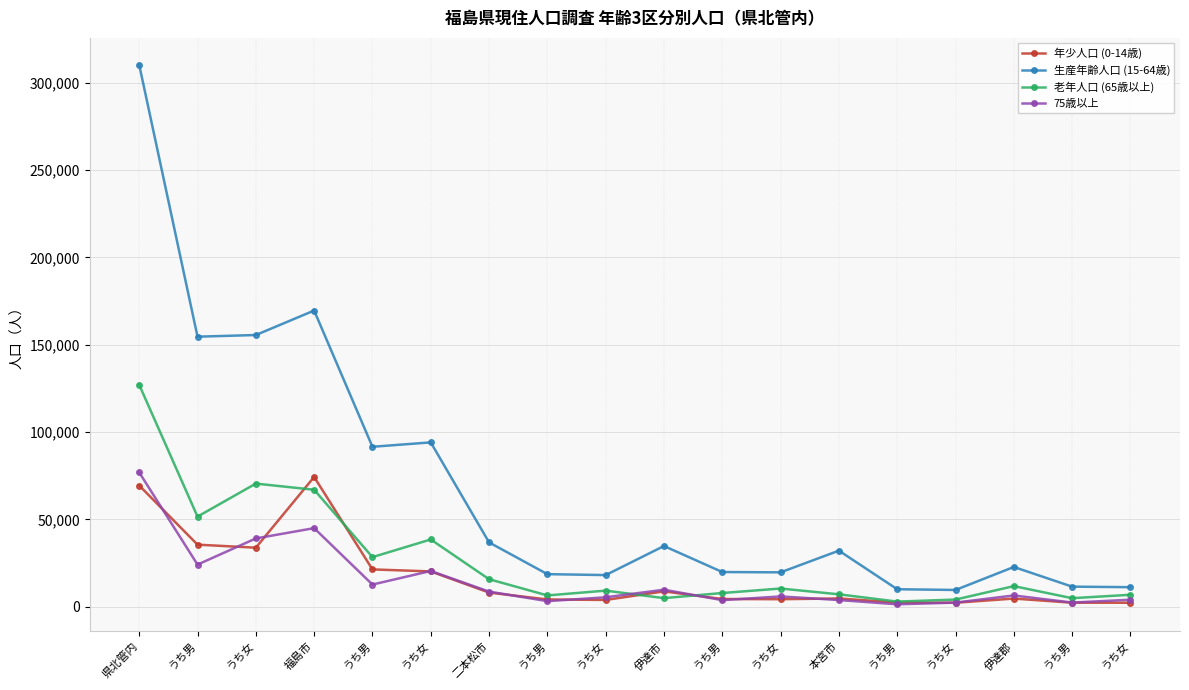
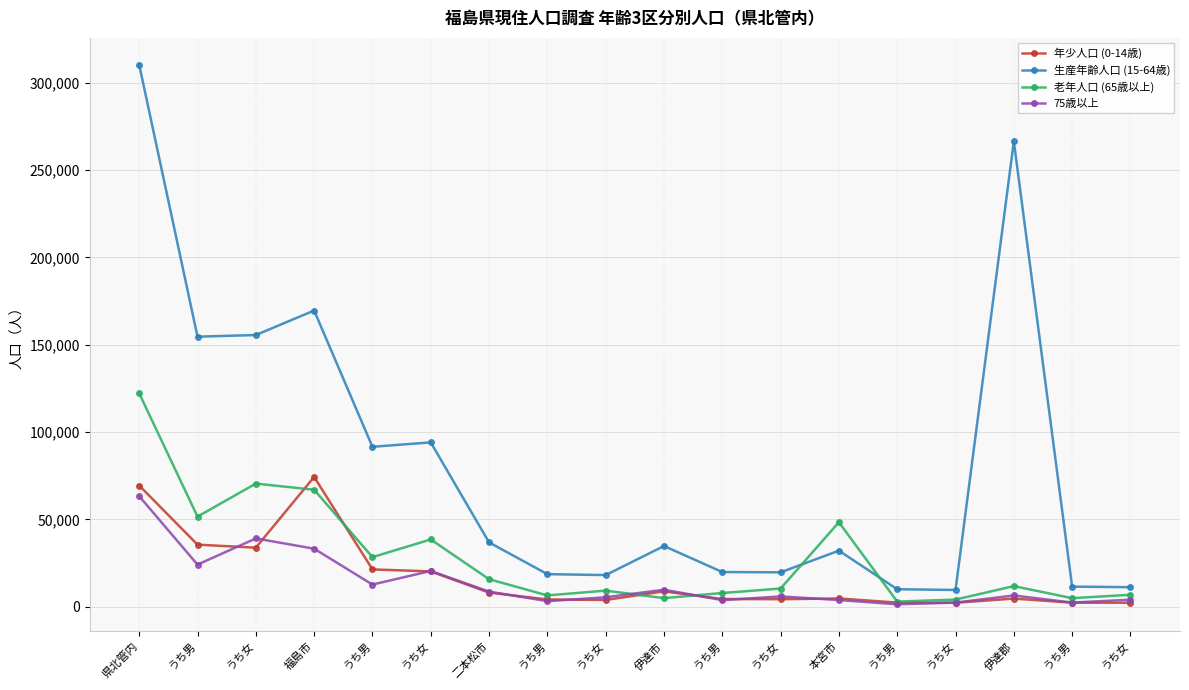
老年人口 (65歳以上), 県北管内: 127,000 -> 122,000
75歳以上, 県北管内: 77,000 -> 63,000
75歳以上, 福島市: 45,000 -> 33,000
老年人口 (65歳以上), 本宮市: 7,000 -> 48,000
生産年齢人口 (15-64歳), 伊達郡: 23,000 -> 266,000
